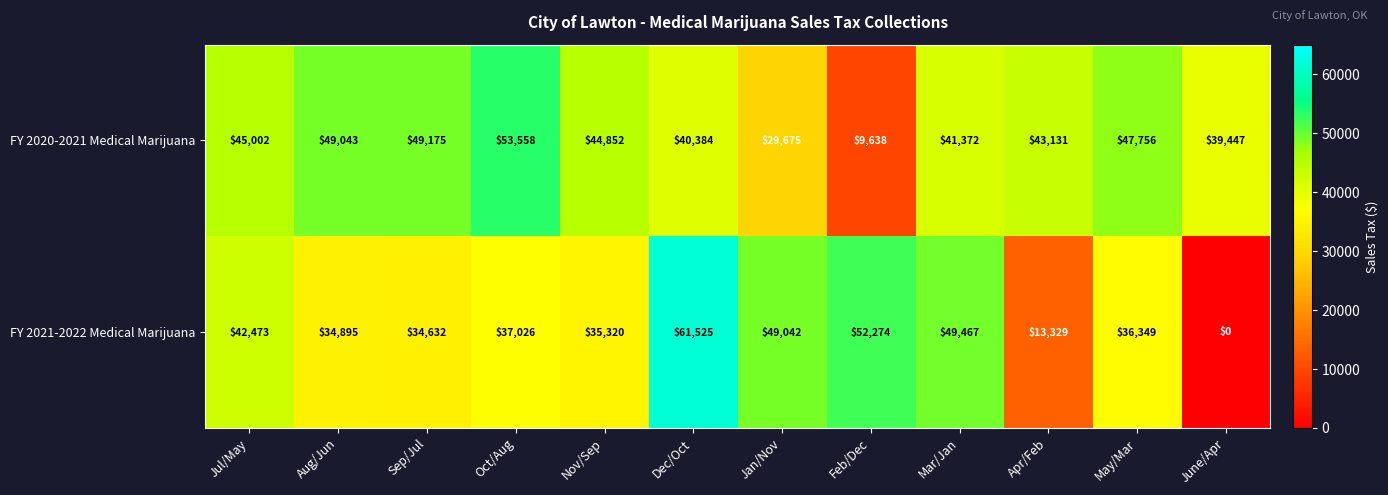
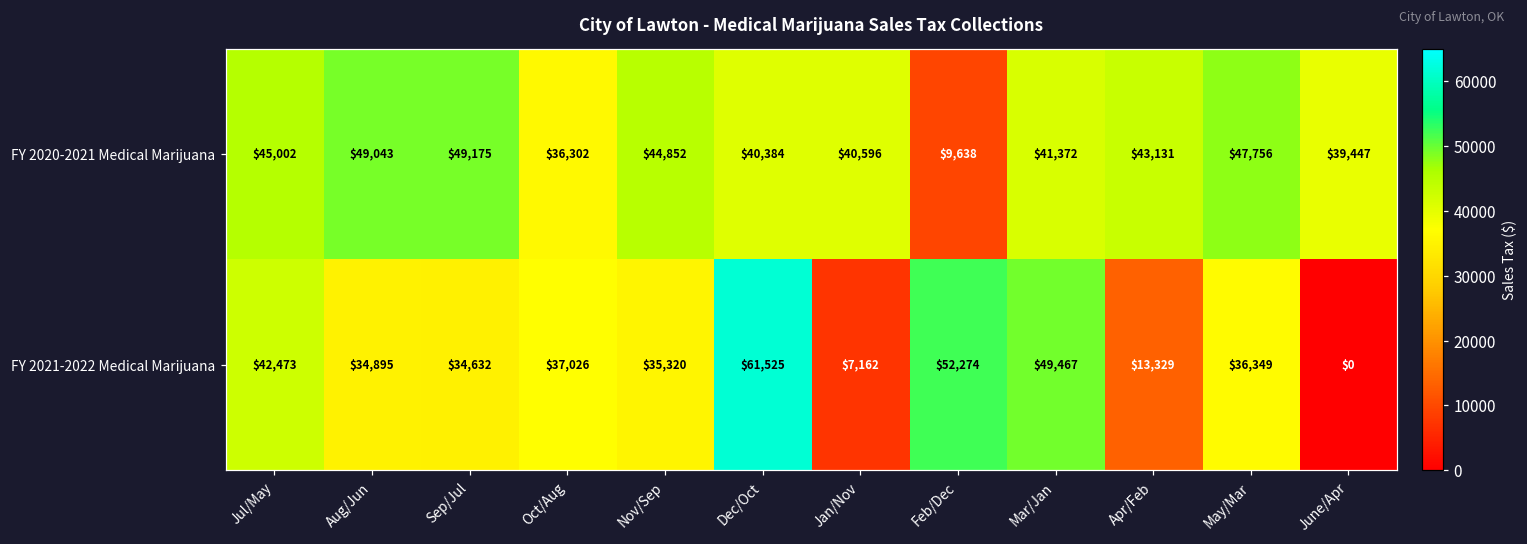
FY 2020-2021 Medical Marijuana, Oct/Aug: $53,558 -> $36,302
FY 2020-2021 Medical Marijuana, Jan/Nov: $29,675 -> $40,596
FY 2021-2022 Medical Marijuana, Jan/Nov: $49,042 -> $7,162
